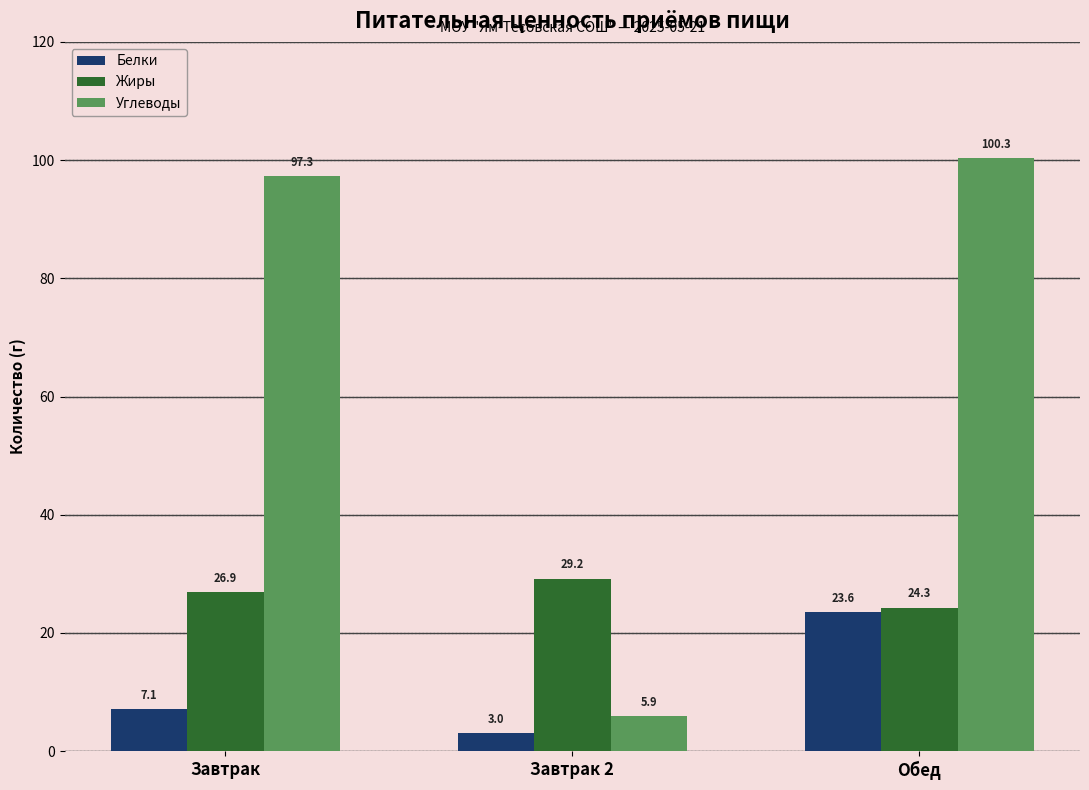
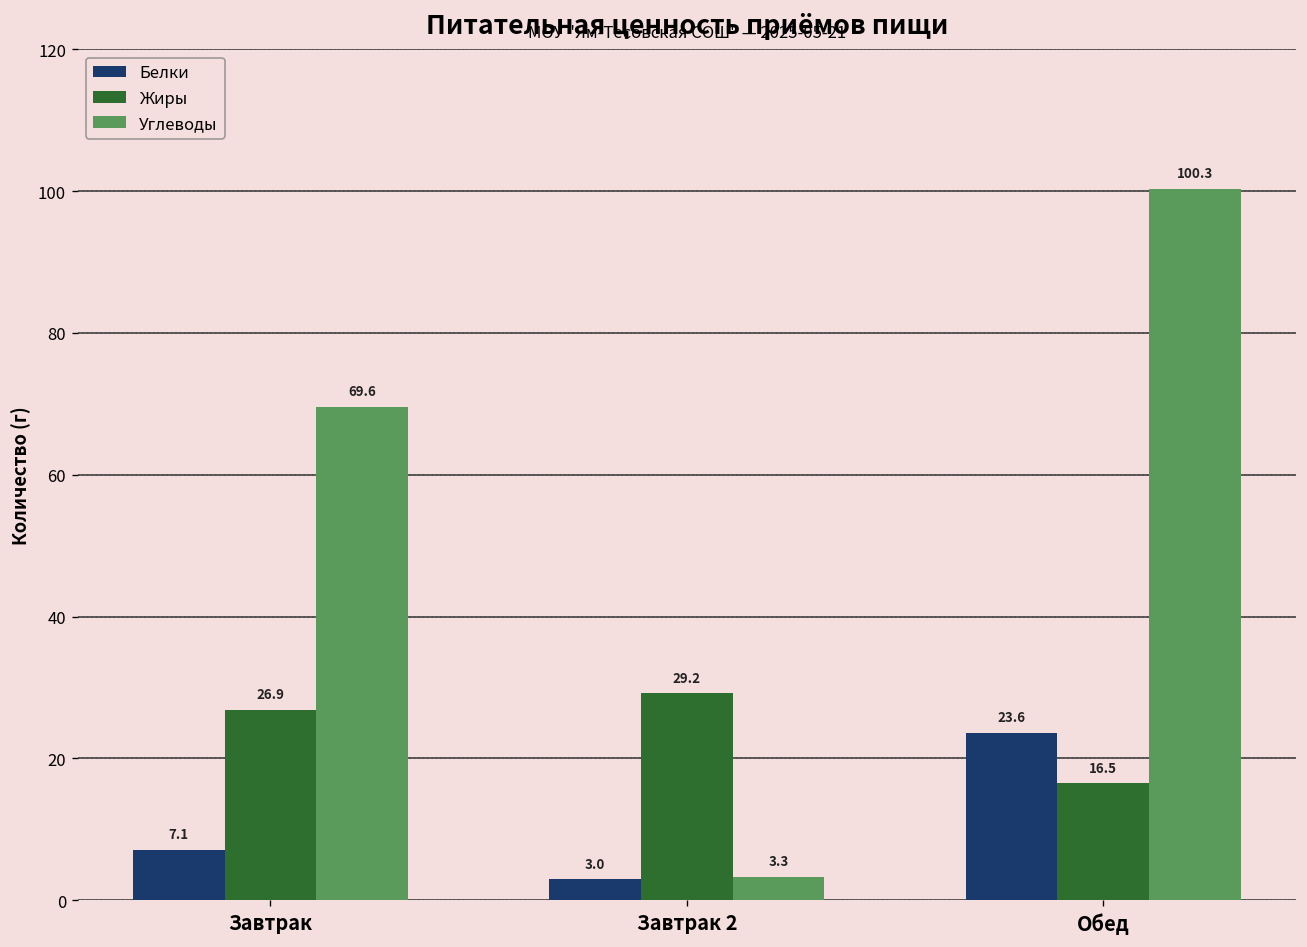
Углеводы, Завтрак: 97.3 -> 69.6
Углеводы, Завтрак 2: 5.9 -> 3.3
Жиры, Обед: 24.3 -> 16.5
